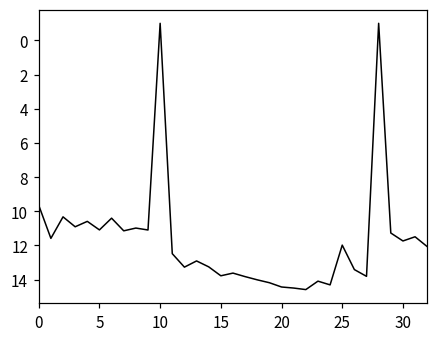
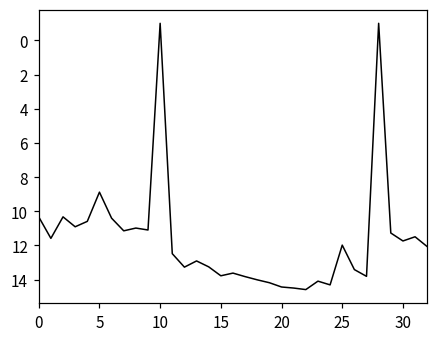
0: 9.7 -> 10.3
5: 11.1 -> 8.9
